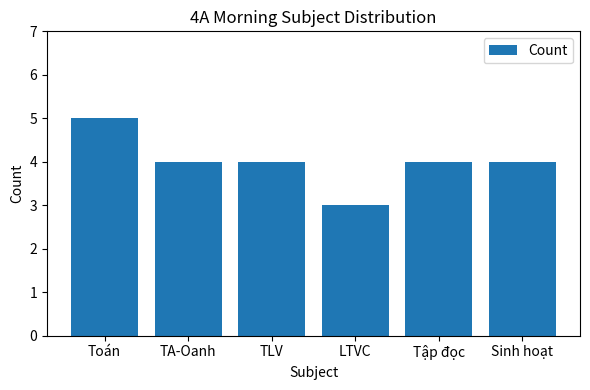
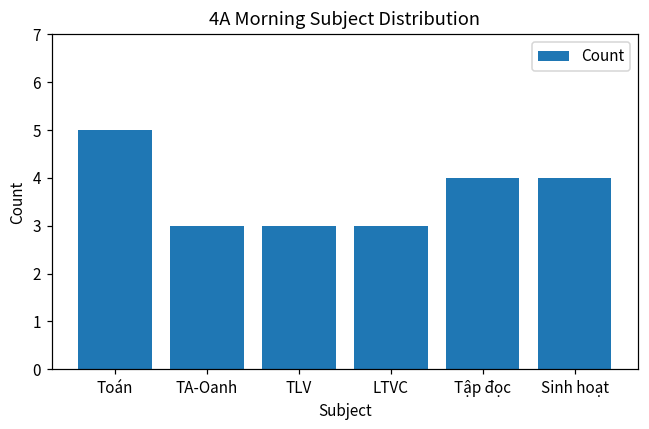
TA-Oanh: 4 -> 3
TLV: 4 -> 3
